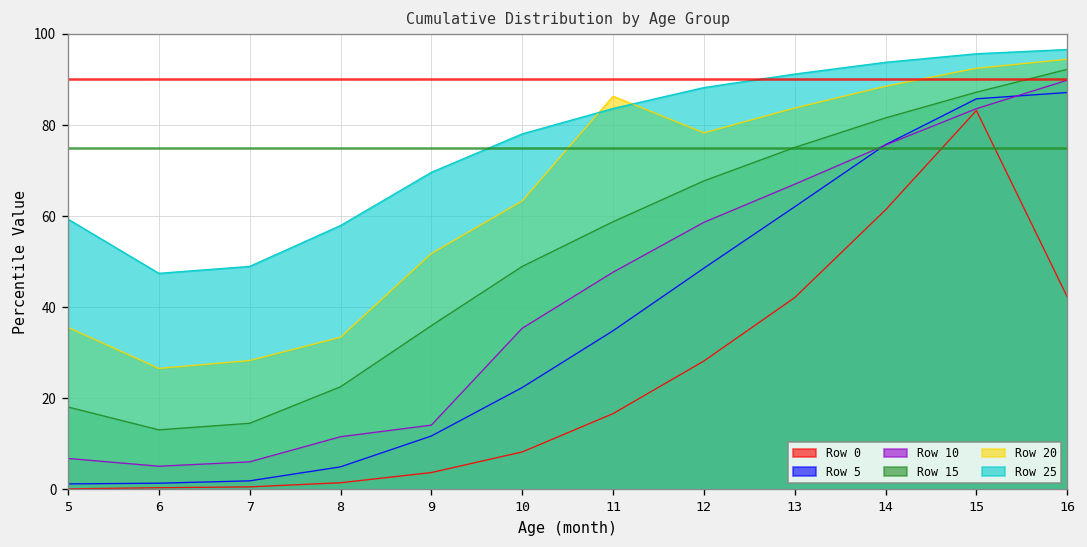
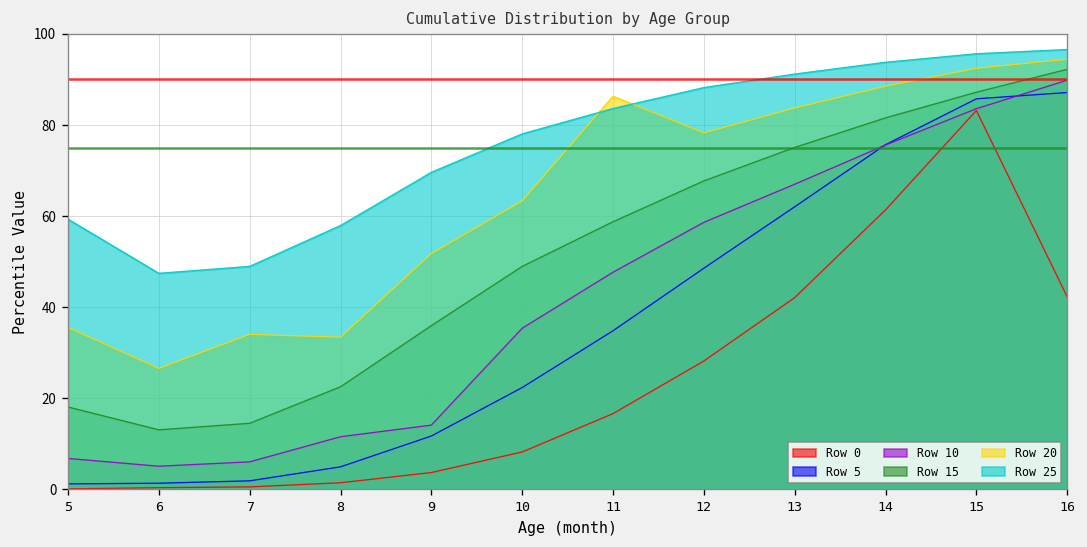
Row 20, 7: 28 -> 34
